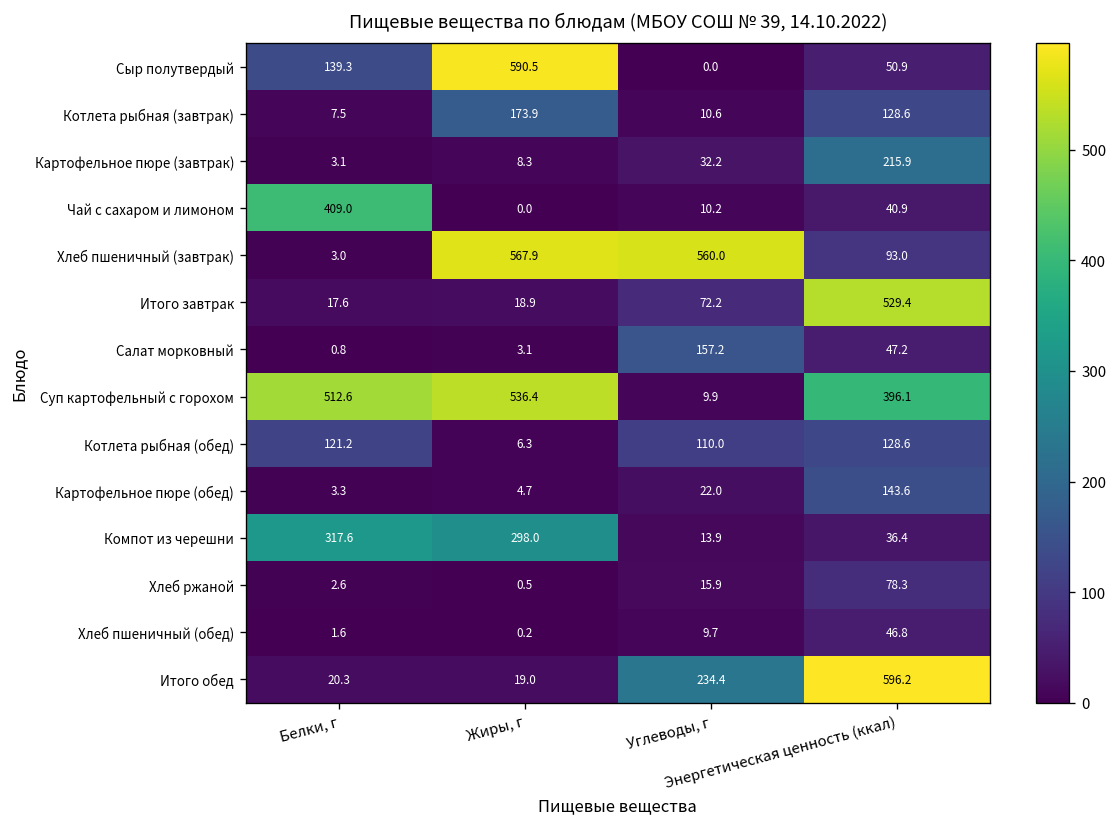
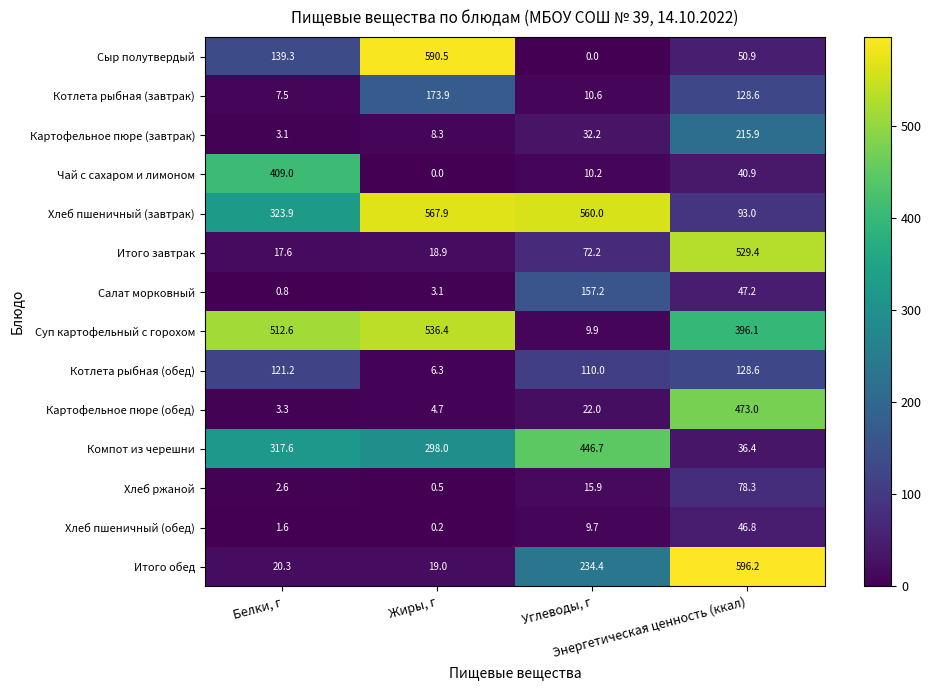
Хлеб пшеничный (завтрак), Белки, г: 3.0 -> 323.9
Картофельное пюре (обед), Энергетическая ценность (ккал): 143.6 -> 473.0
Компот из черешни, Углеводы, г: 13.9 -> 446.7
